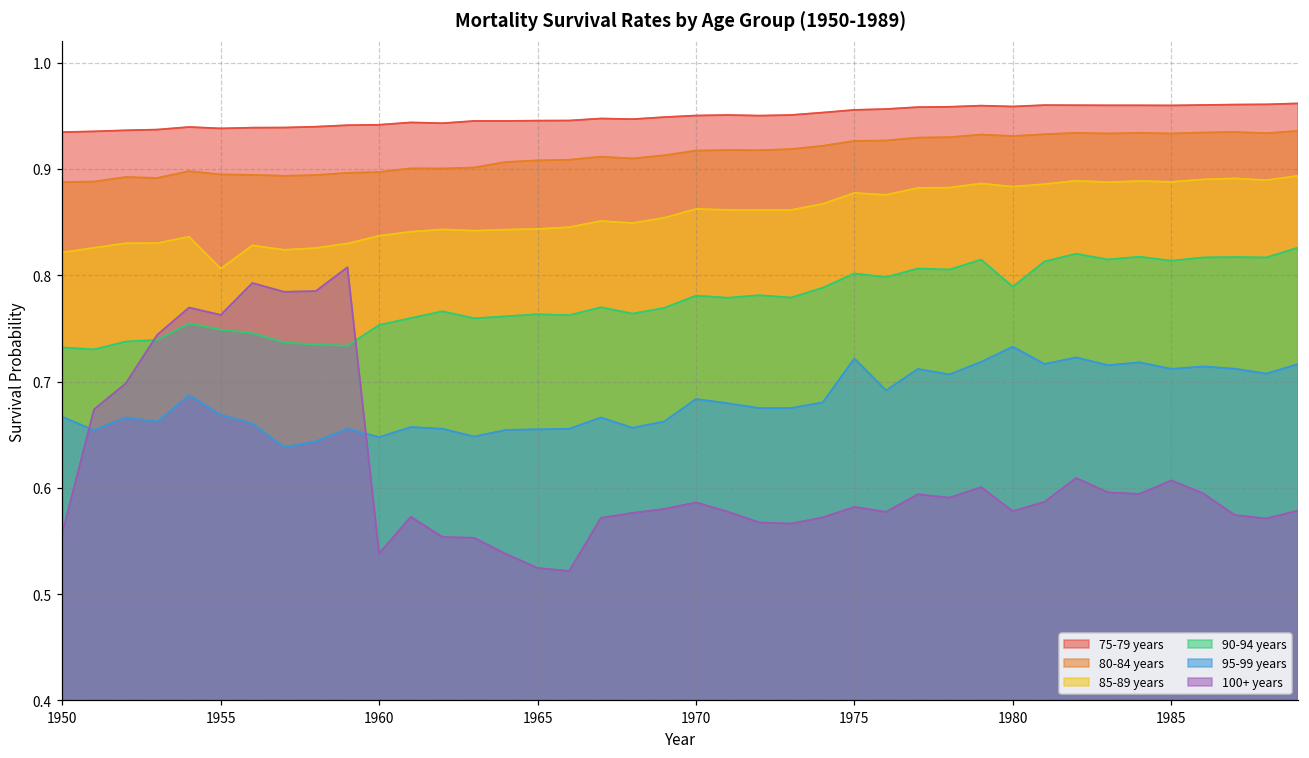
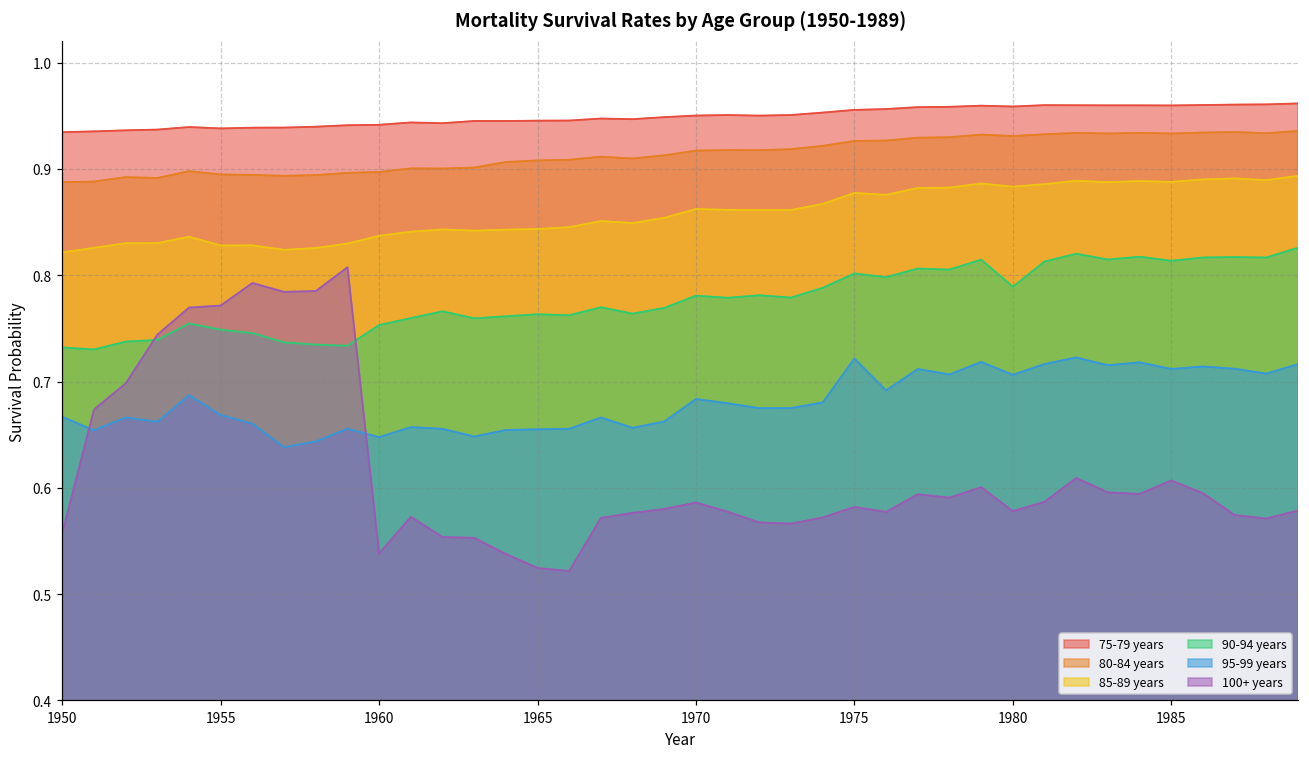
85-89 years, 1955: 0.81 -> 0.83
100+ years, 1955: 0.76 -> 0.77
95-99 years, 1980: 0.73 -> 0.71
